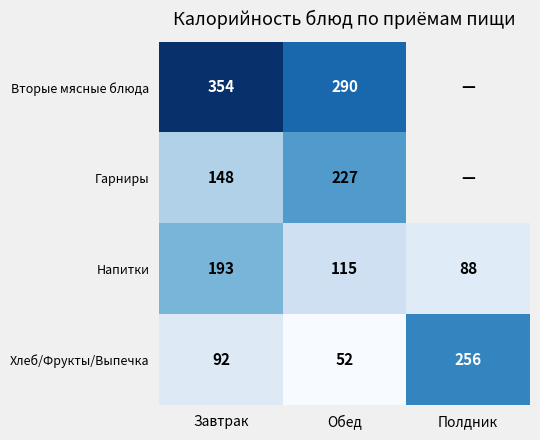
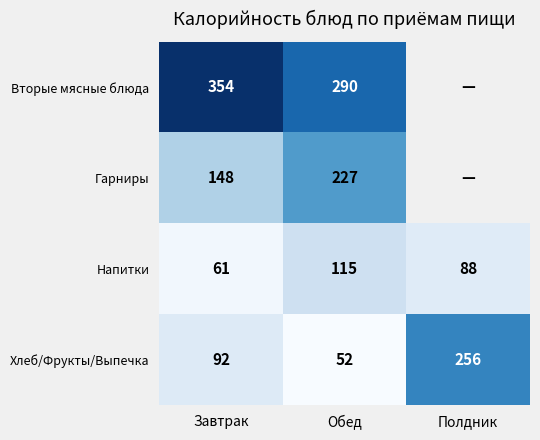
Напитки, Завтрак: 193 -> 61
